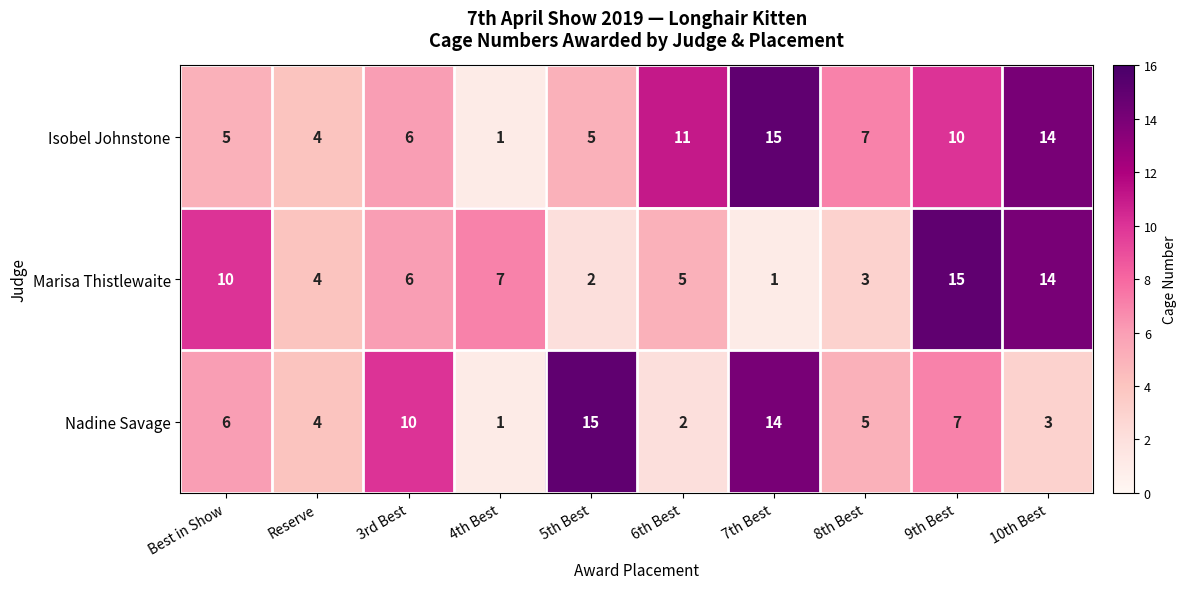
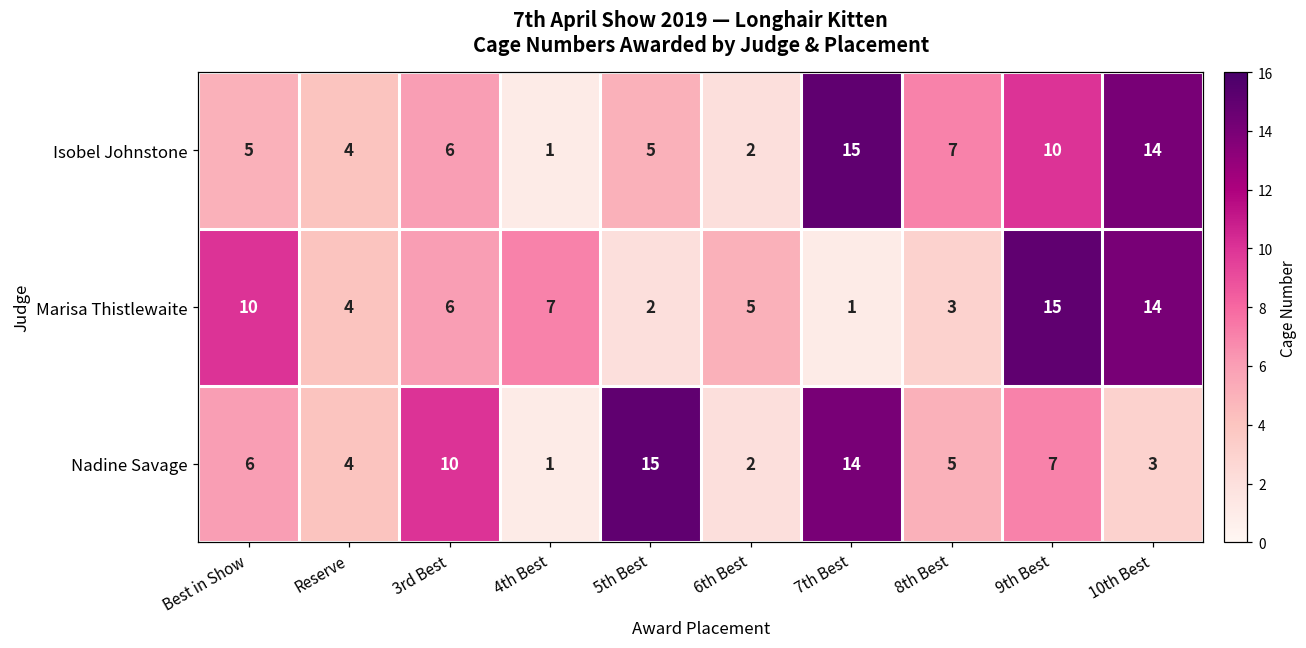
Isobel Johnstone, 6th Best: 11 -> 2
